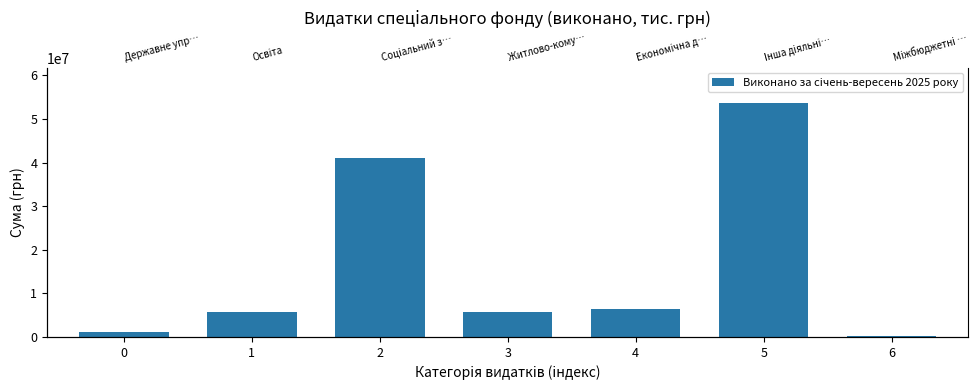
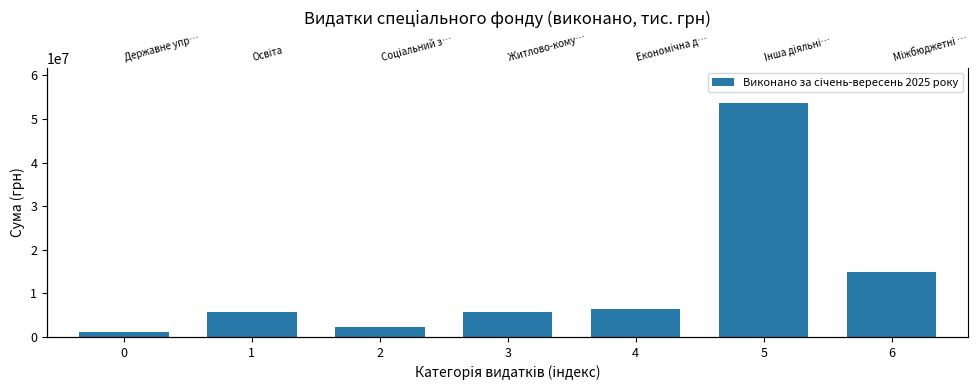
2: 41000000 -> 2000000
6: 0 -> 15000000
